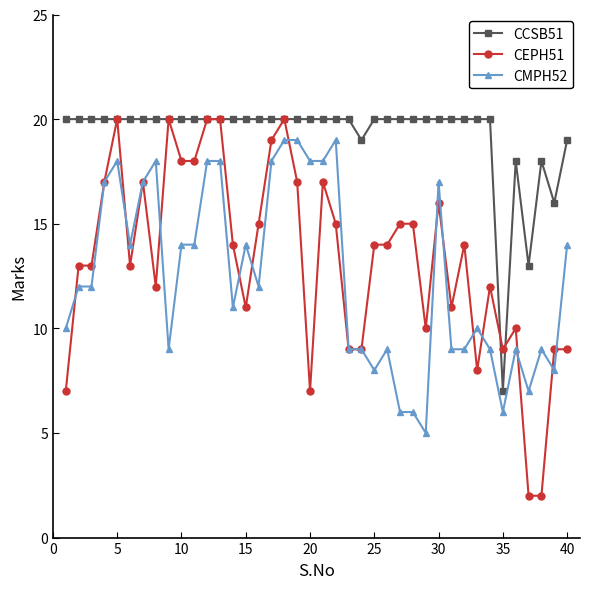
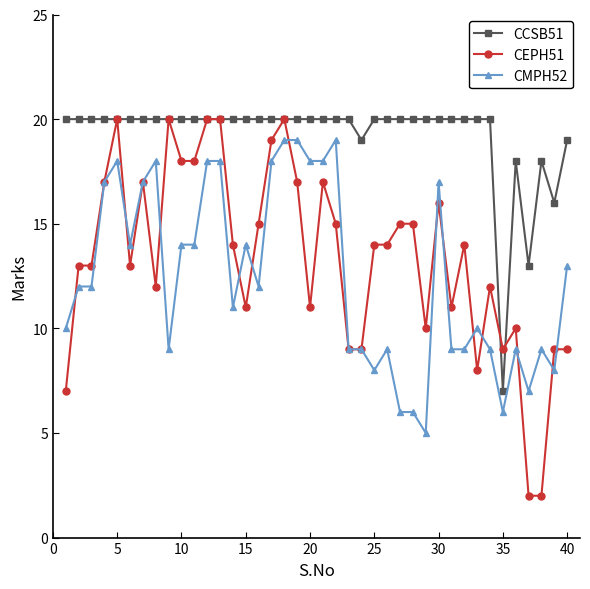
CEPH51, 20: 7 -> 11
CMPH52, 40: 14 -> 13
